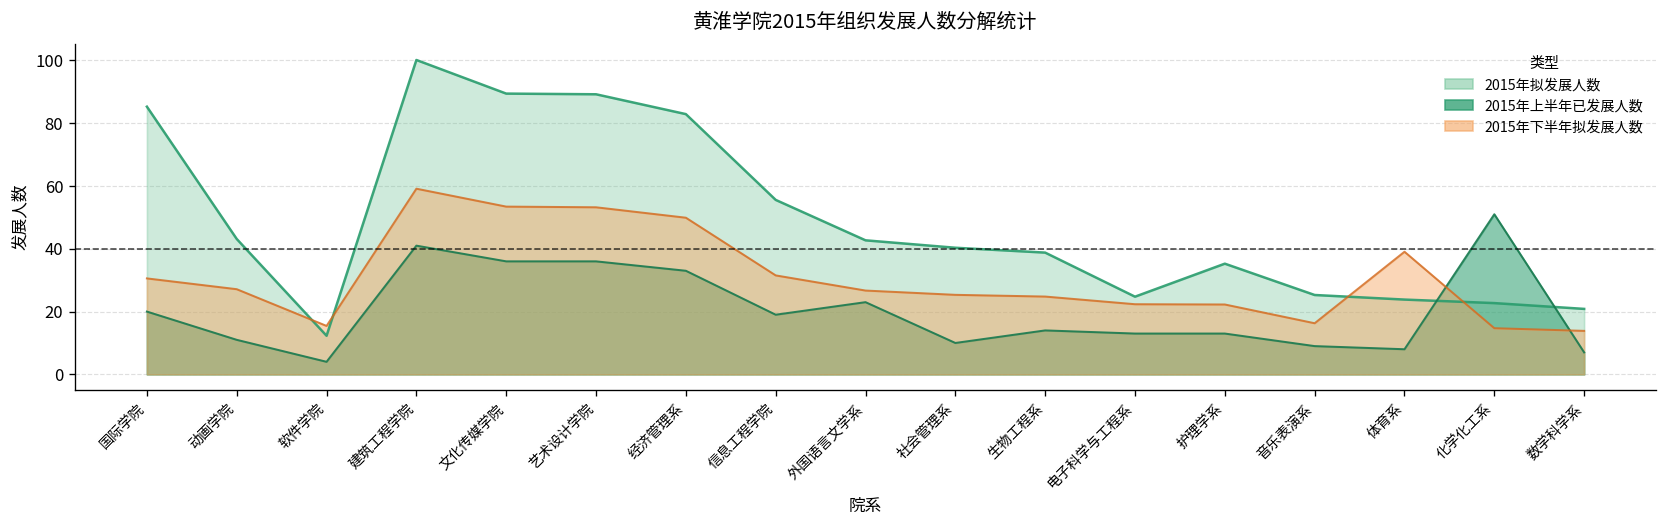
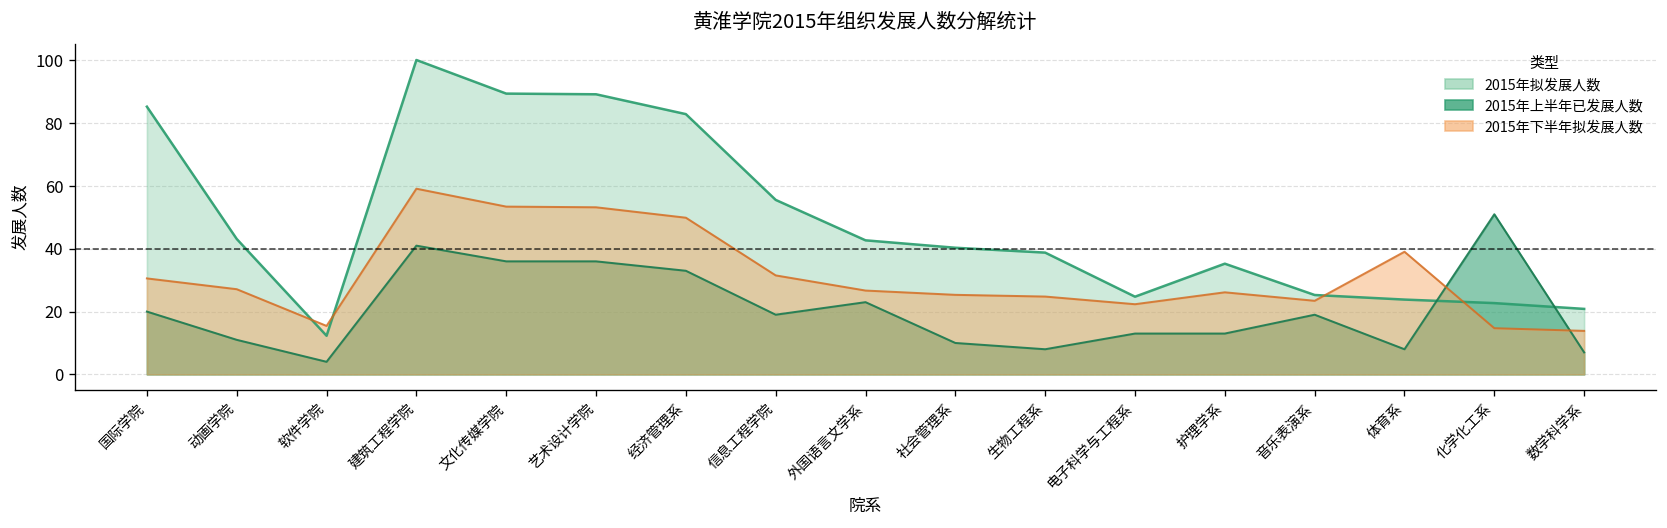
2015年上半年已发展人数, 生物工程系: 14 -> 8
2015年下半年拟发展人数, 护理学系: 22 -> 26
2015年上半年已发展人数, 音乐表演系: 9 -> 19
2015年下半年拟发展人数, 音乐表演系: 16 -> 23
